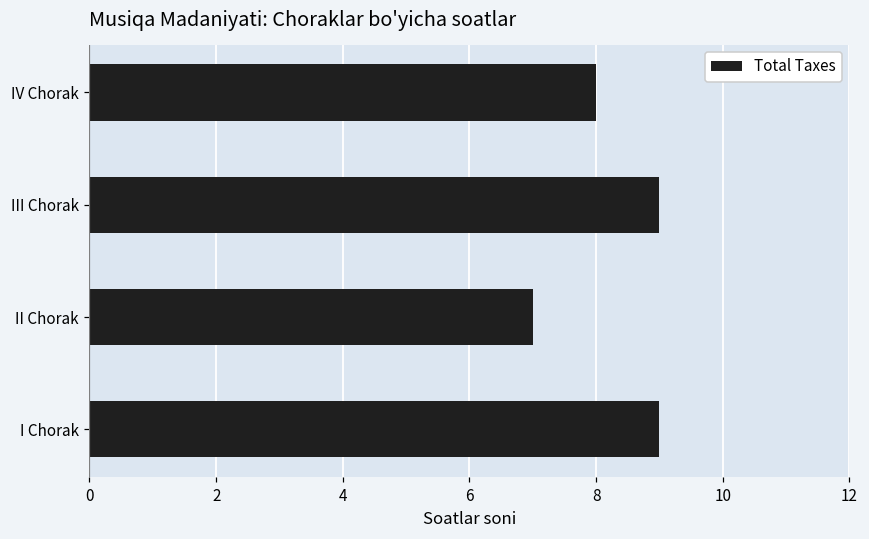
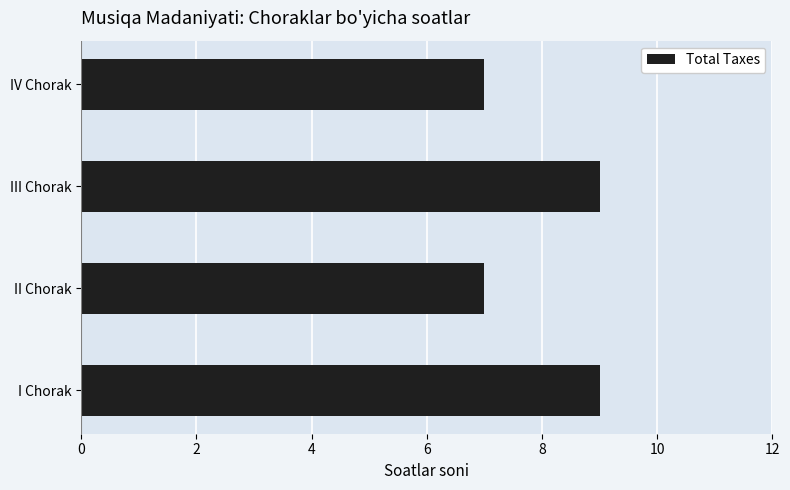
IV Chorak: 8 -> 7
